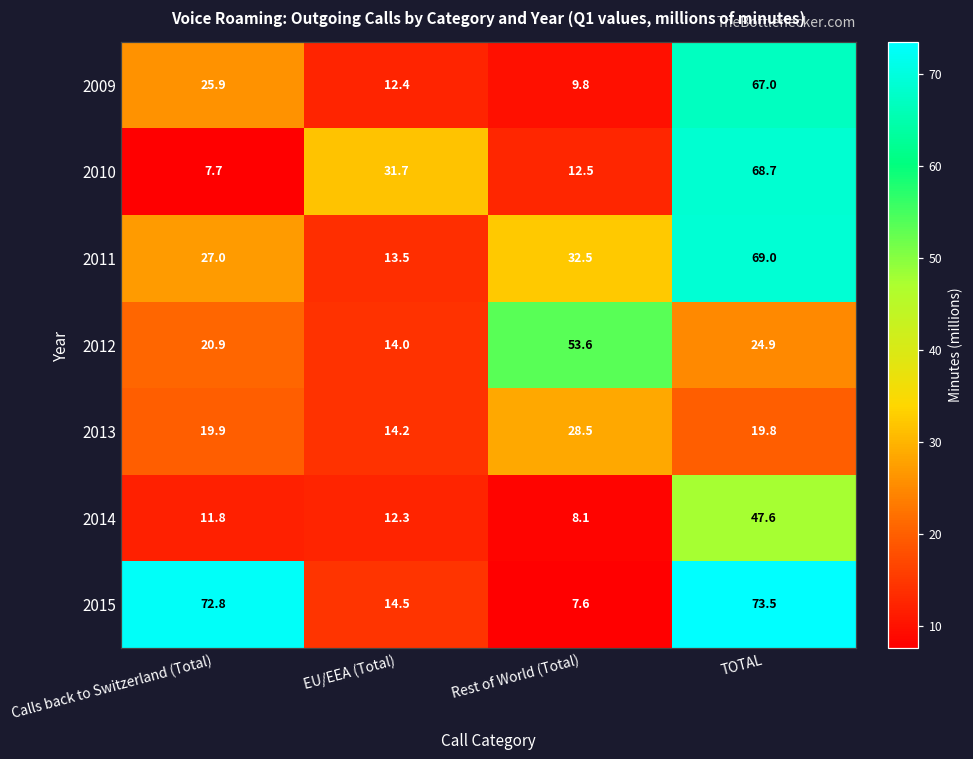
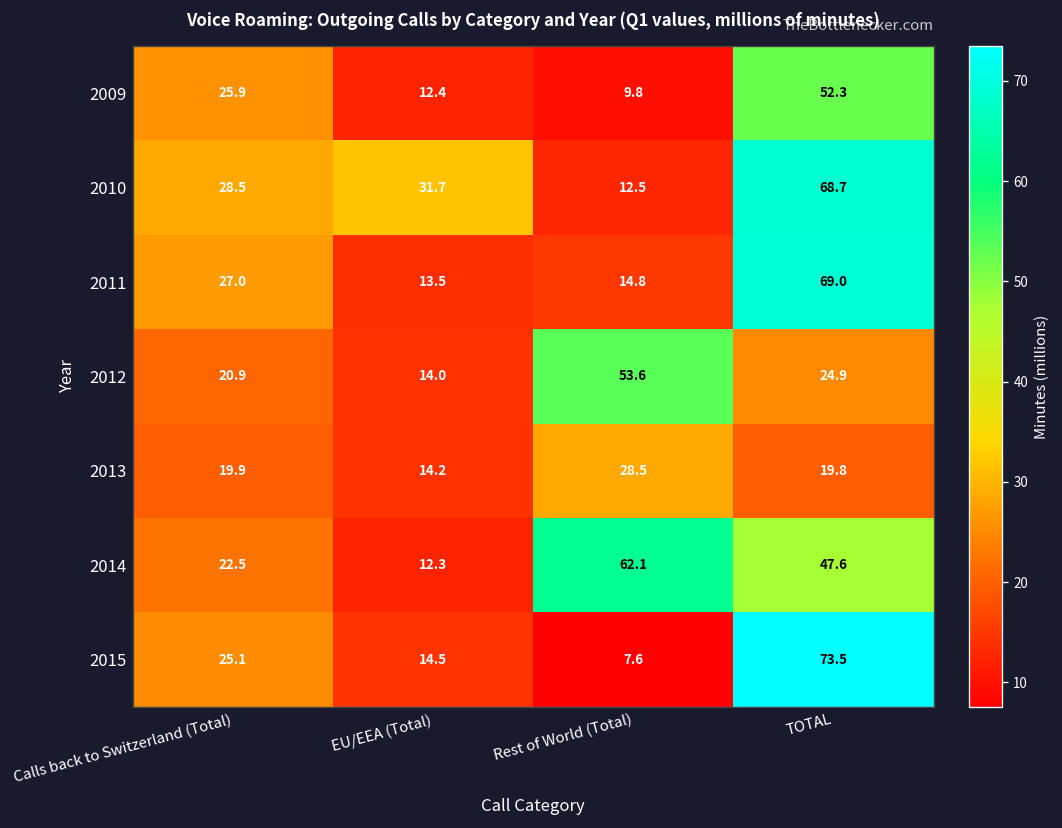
2009, TOTAL: 67.0 -> 52.3
2010, Calls back to Switzerland (Total): 7.7 -> 28.5
2011, Rest of World (Total): 32.5 -> 14.8
2014, Calls back to Switzerland (Total): 11.8 -> 22.5
2014, Rest of World (Total): 8.1 -> 62.1
2015, Calls back to Switzerland (Total): 72.8 -> 25.1
